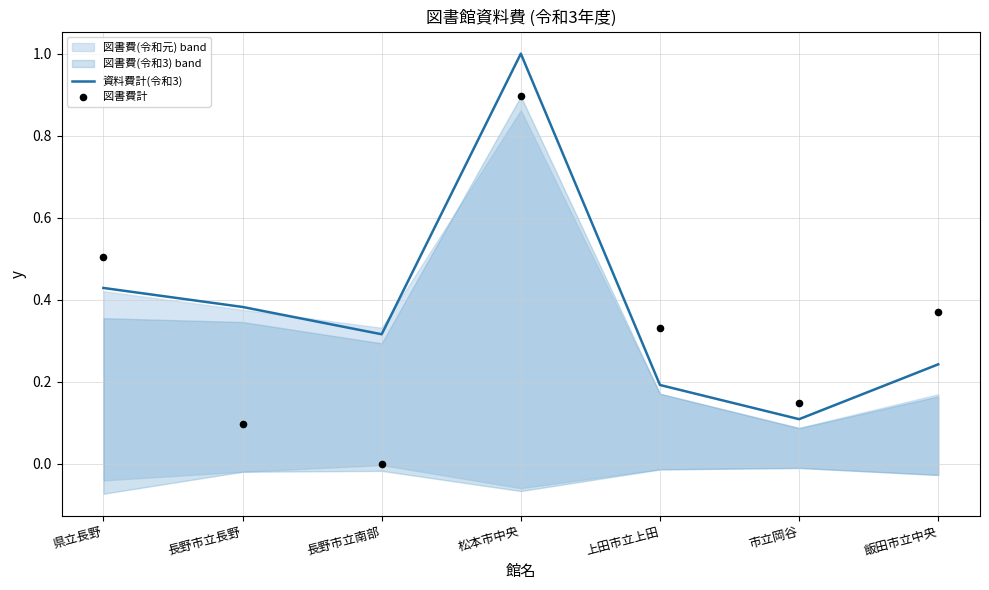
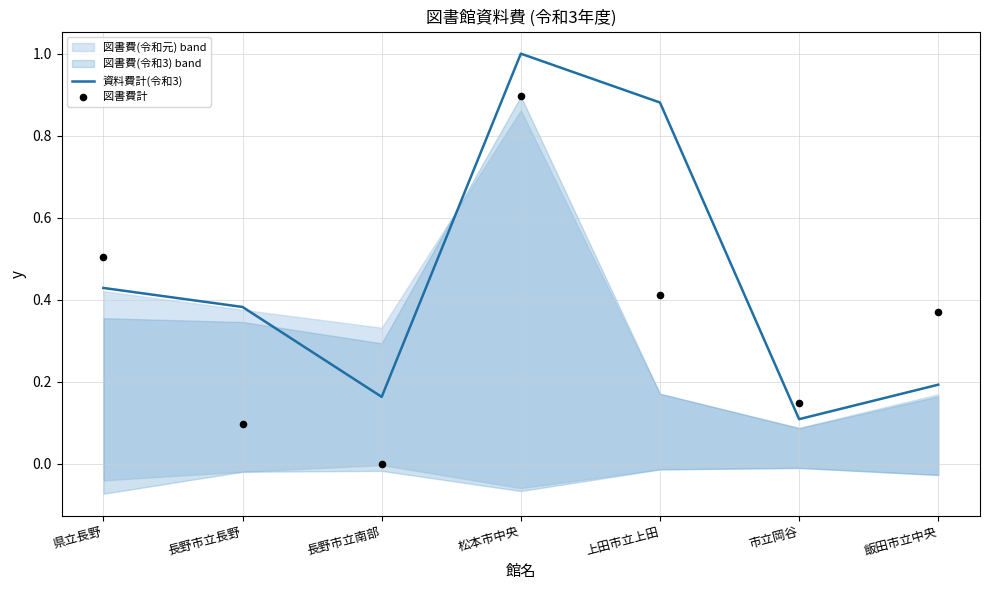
資料費計(令和3), 長野市立南部: 0.32 -> 0.16
資料費計(令和3), 上田市立上田: 0.19 -> 0.88
図書費計, 上田市立上田: 0.33 -> 0.41
資料費計(令和3), 飯田市立中央: 0.24 -> 0.19
